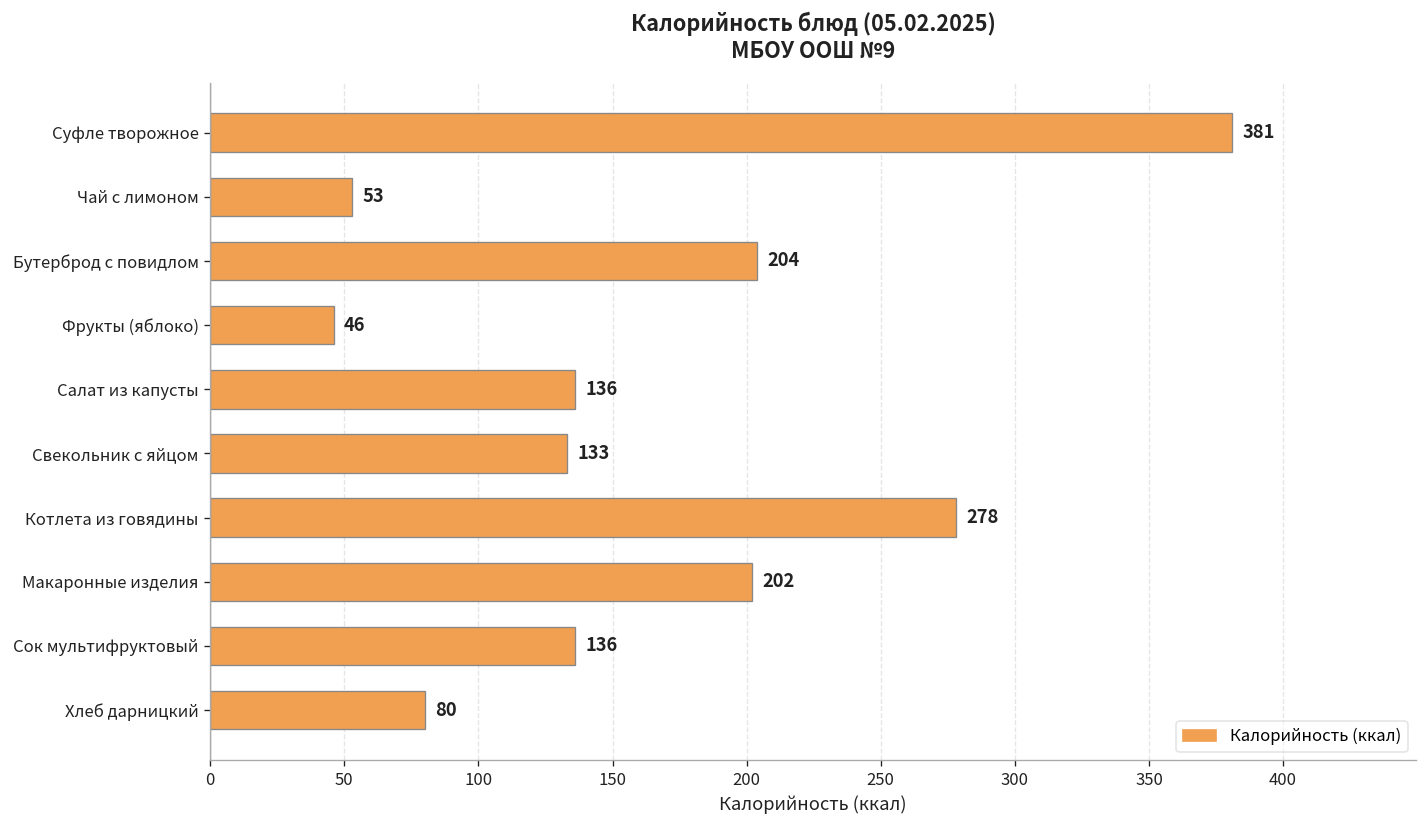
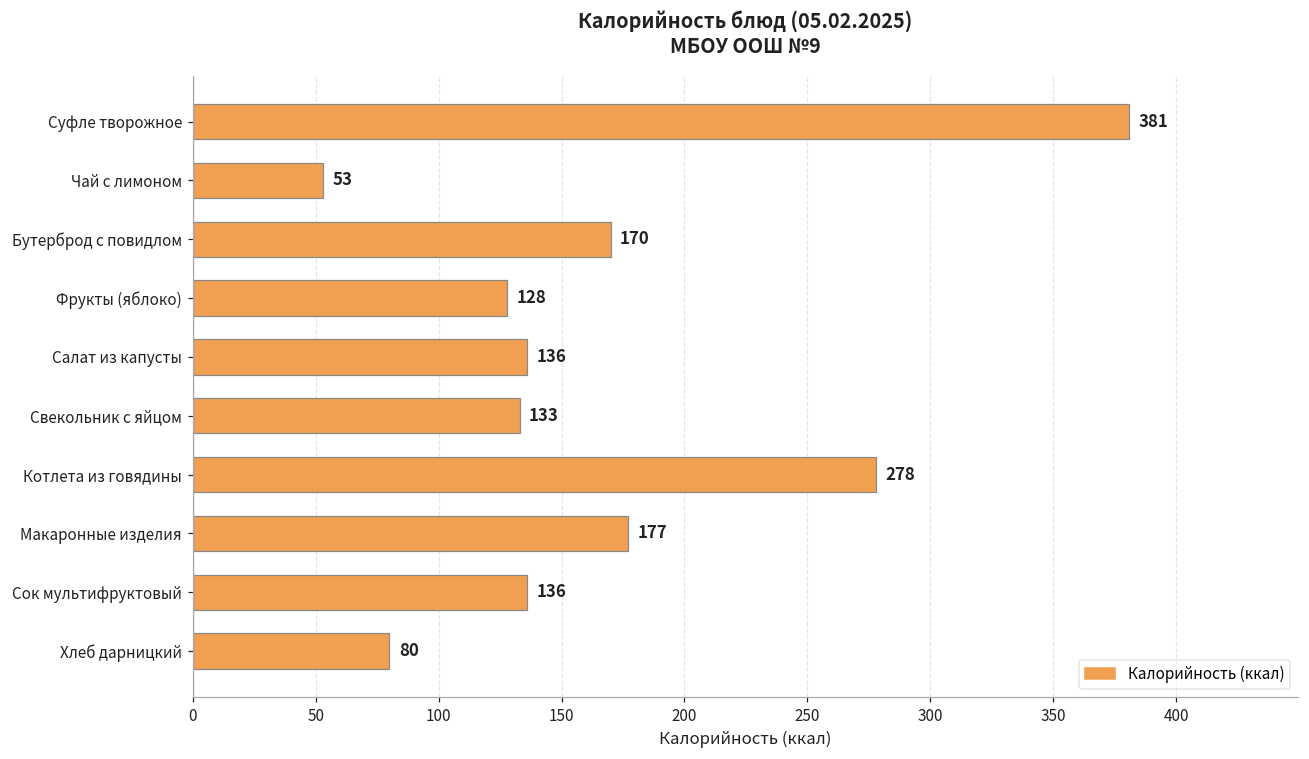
Бутерброд с повидлом: 204 -> 170
Фрукты (яблоко): 46 -> 128
Макаронные изделия: 202 -> 177
